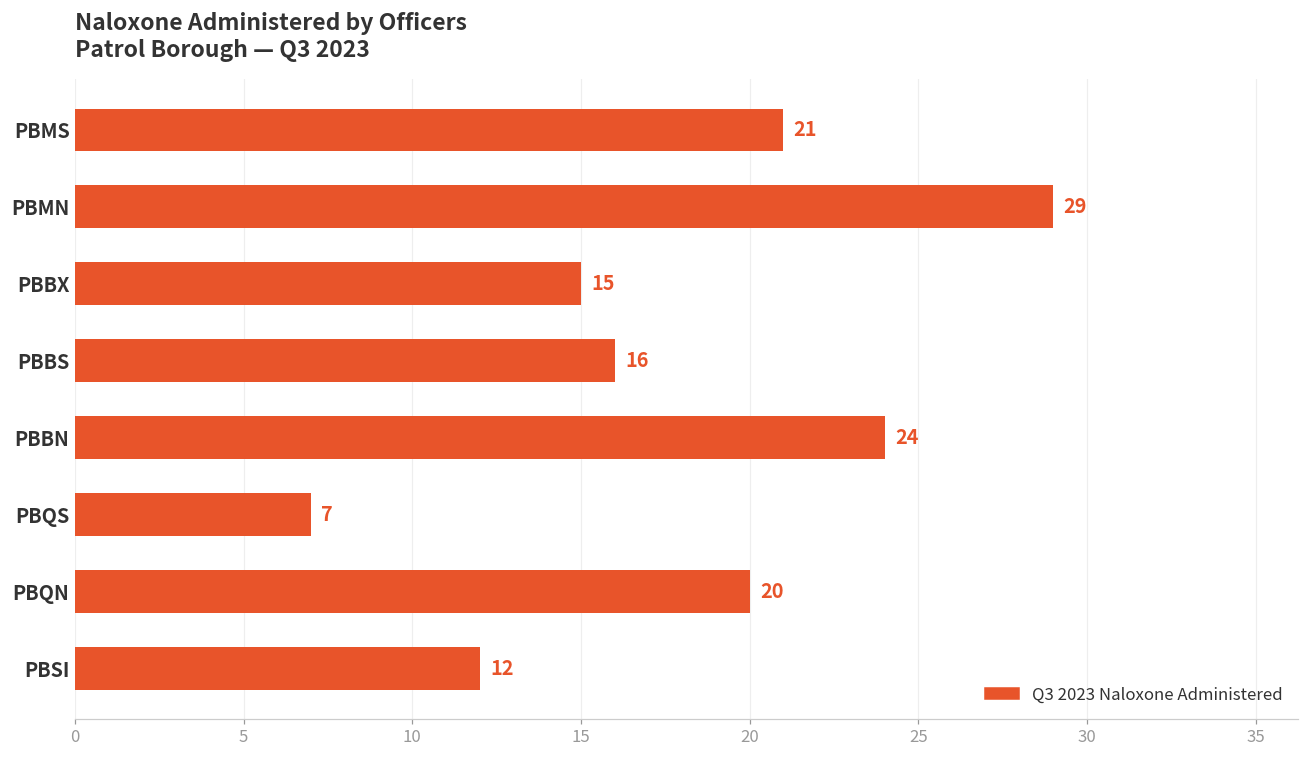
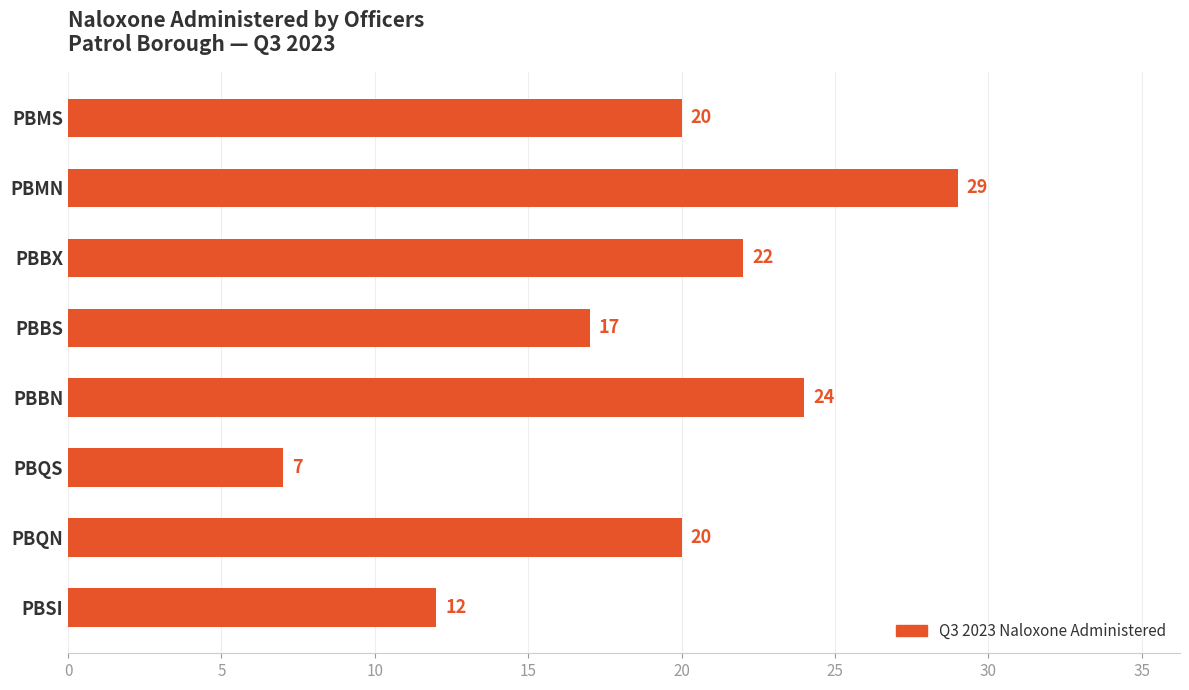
PBMS: 21 -> 20
PBBX: 15 -> 22
PBBS: 16 -> 17
